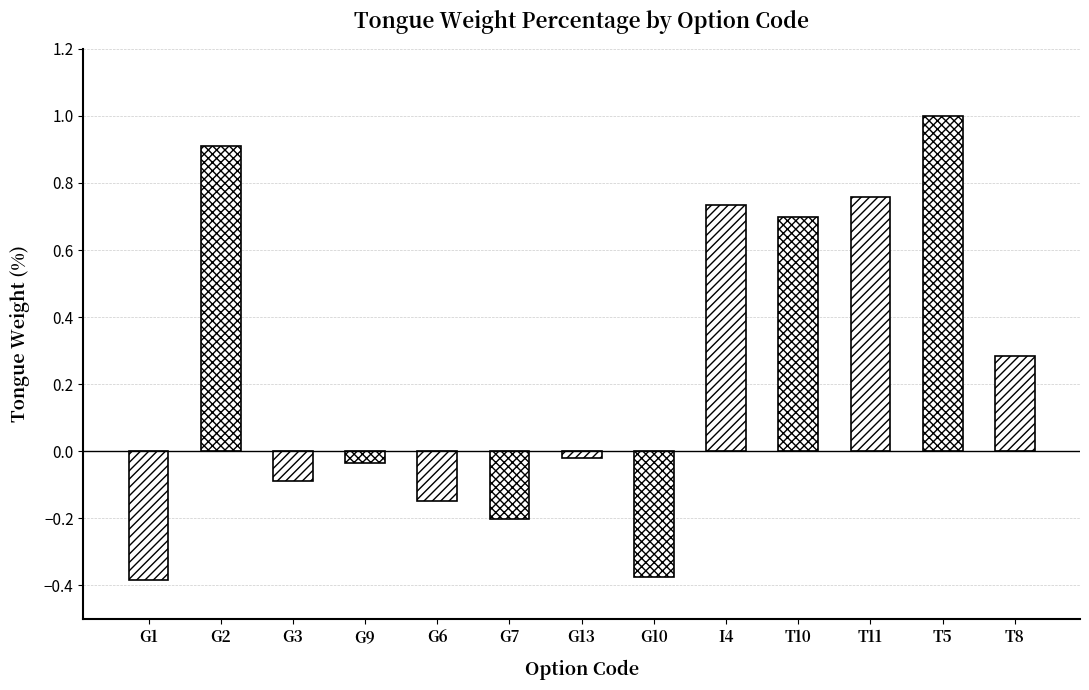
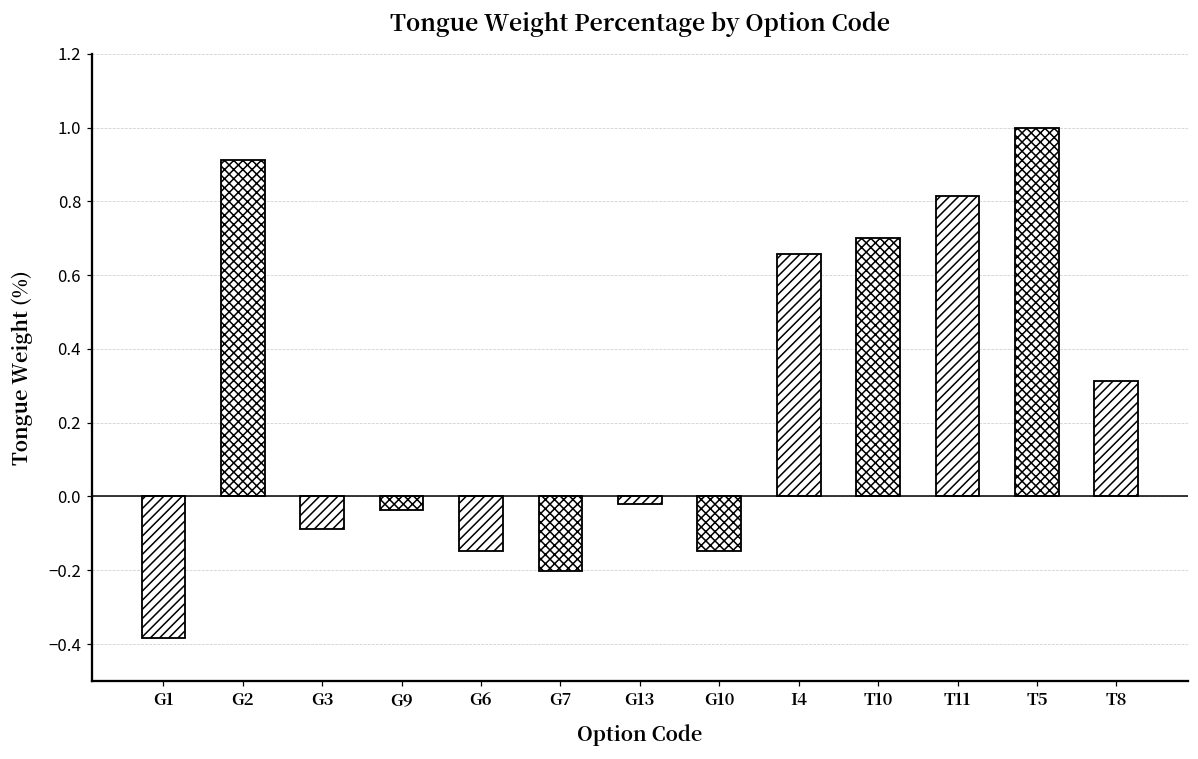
G10: -0.37 -> -0.15
I4: 0.73 -> 0.66
T11: 0.76 -> 0.82
T8: 0.28 -> 0.31
